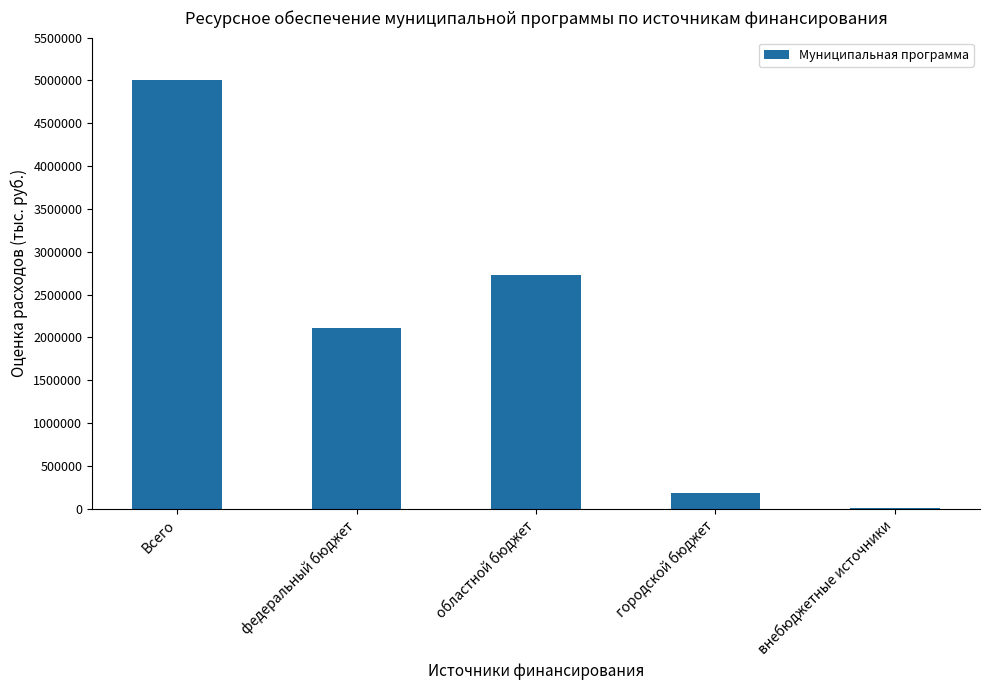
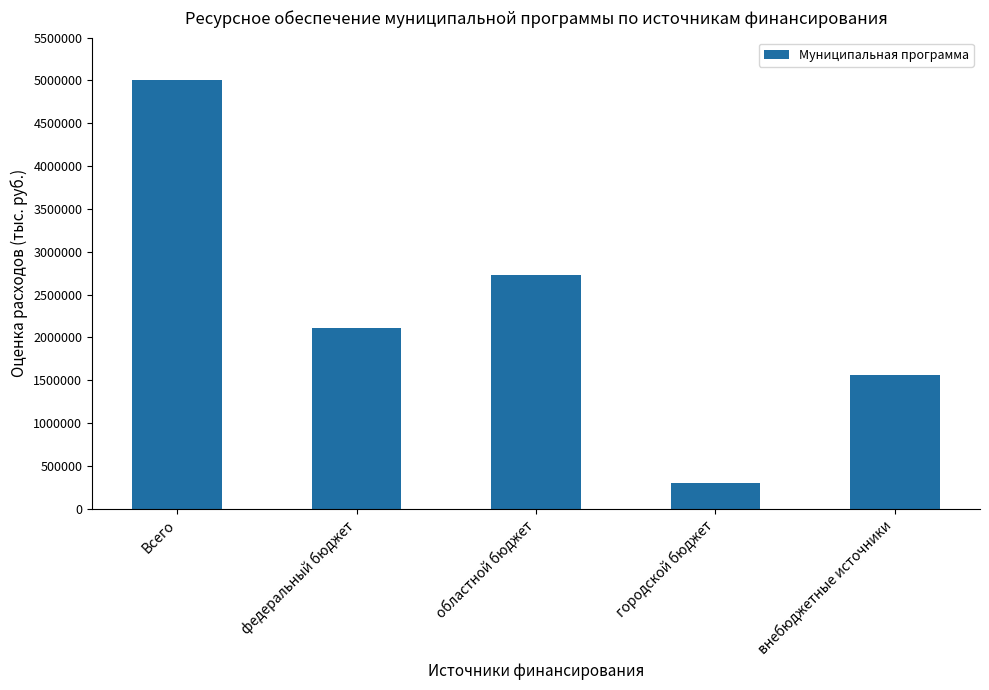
городской бюджет: 200000 -> 300000
внебюджетные источники: 0 -> 1600000
